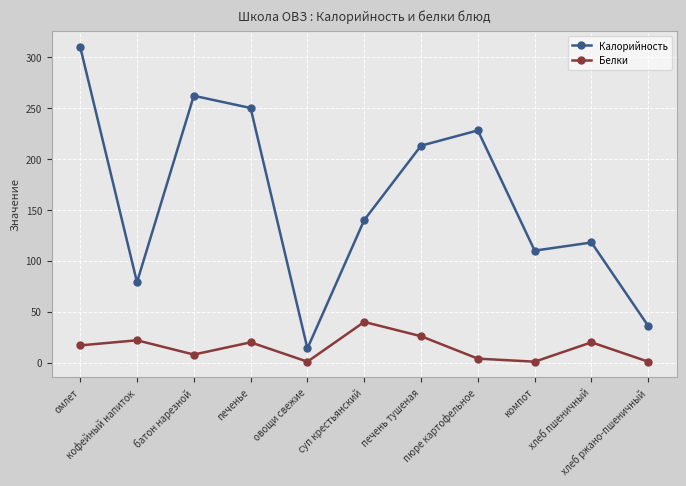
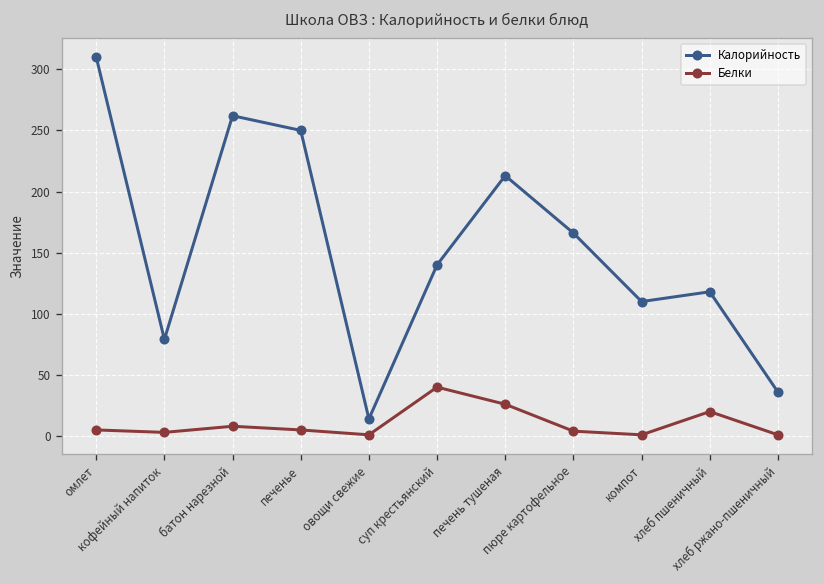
Белки, омлет: 17 -> 5
Белки, кофейный напиток: 22 -> 3
Белки, печенье: 20 -> 5
Калорийность, пюре картофельное: 228 -> 166
